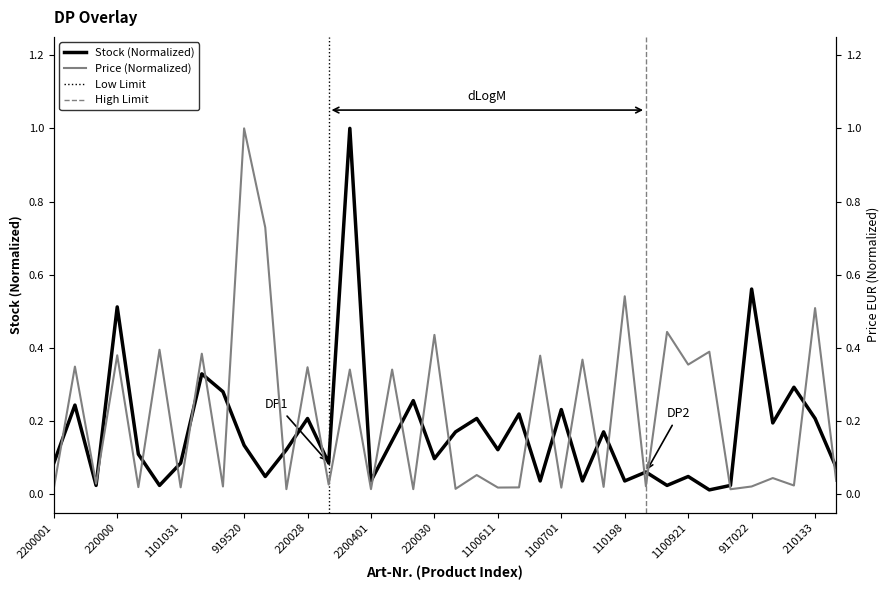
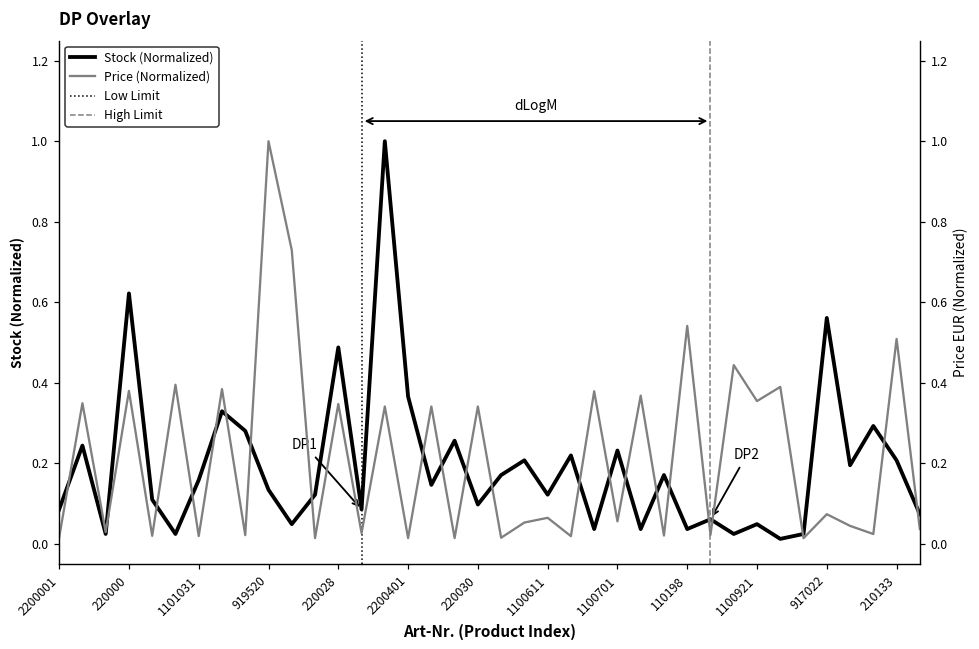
Stock (Normalized), 220000: 0.51 -> 0.62
Stock (Normalized), 1101031: 0.09 -> 0.16
Stock (Normalized), 220028: 0.21 -> 0.49
Stock (Normalized), 2200401: 0.04 -> 0.37
Price (Normalized), 220030: 0.44 -> 0.34
Price (Normalized), 1100611: 0.02 -> 0.06
Price (Normalized), 1100701: 0.02 -> 0.06
Price (Normalized), 917022: 0.02 -> 0.07
